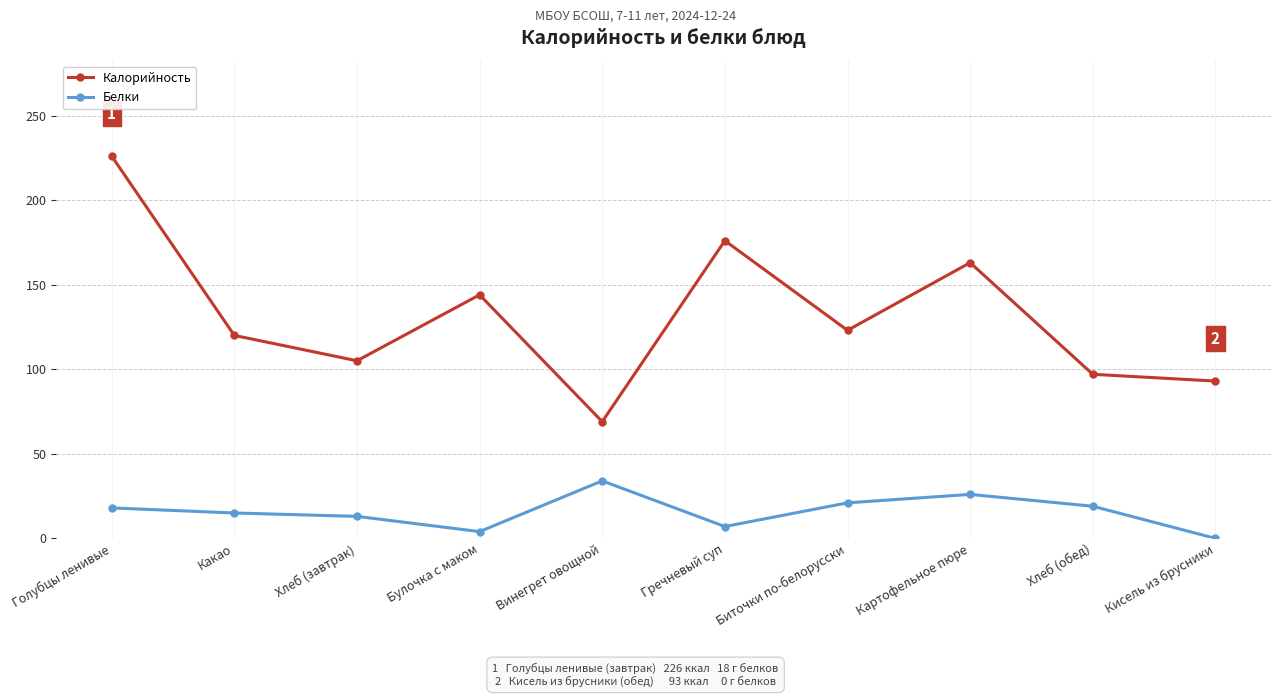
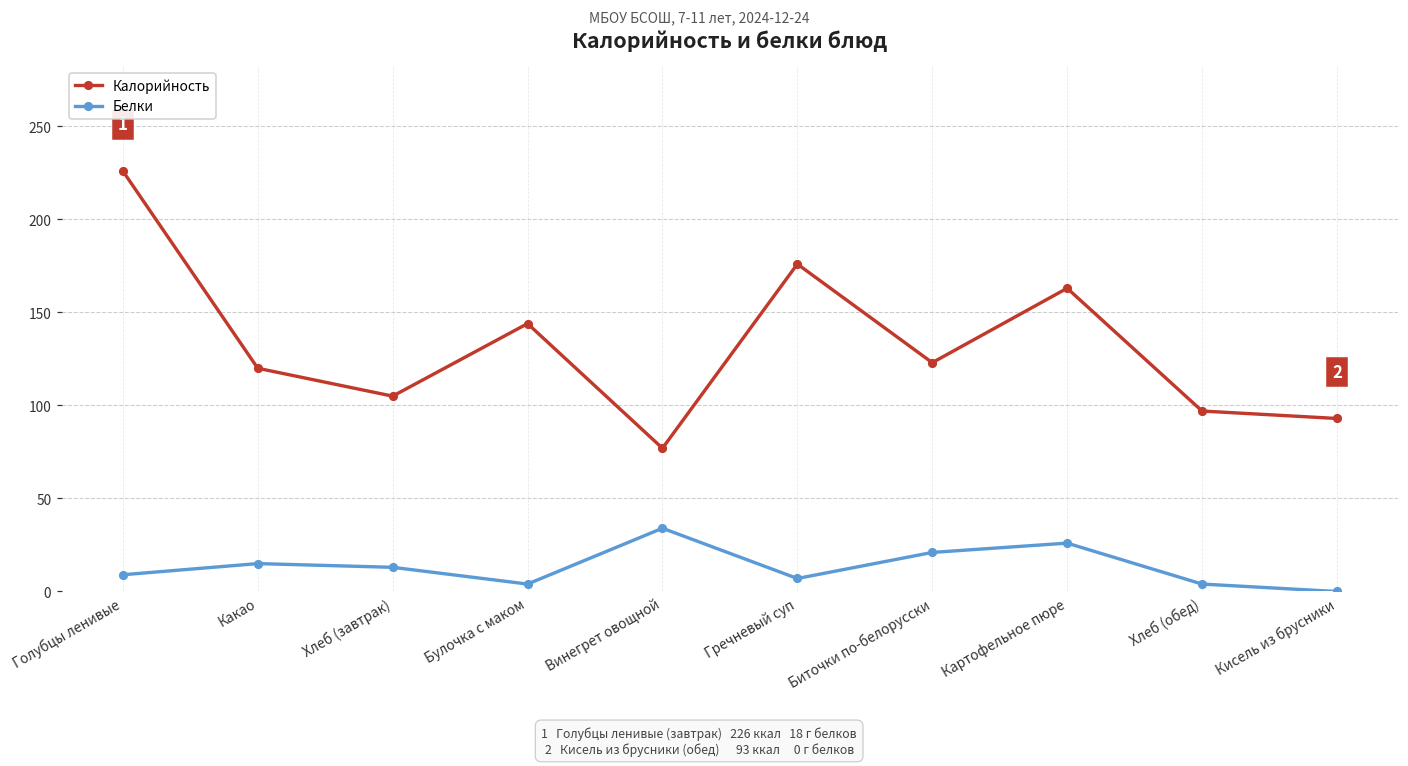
Белки, Голубцы ленивые: 18 -> 9
Калорийность, Винегрет овощной: 69 -> 77
Белки, Хлеб (обед): 19 -> 4
